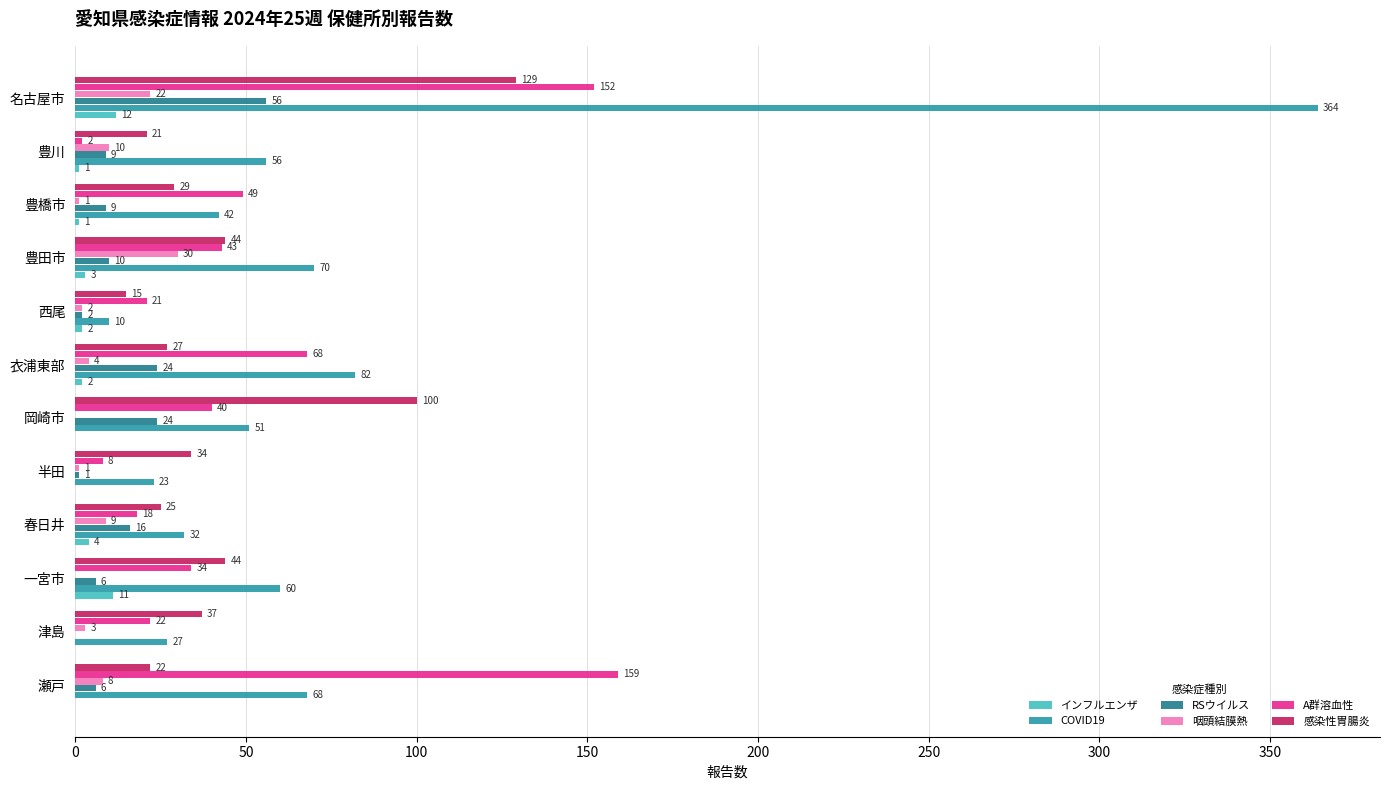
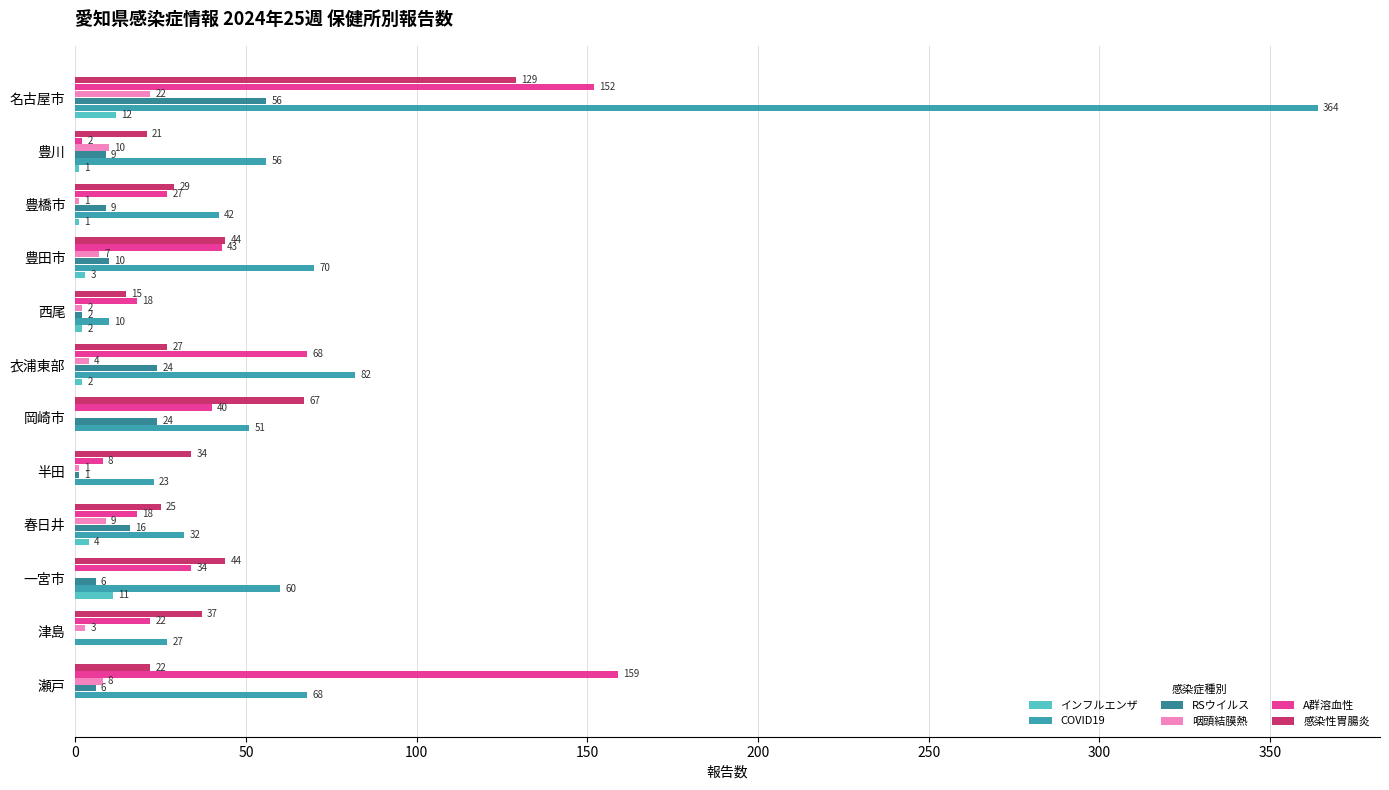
A群溶血性, 豊橋市: 49 -> 27
咽頭結膜熱, 豊田市: 30 -> 7
A群溶血性, 西尾: 21 -> 18
感染性胃腸炎, 岡崎市: 100 -> 67
